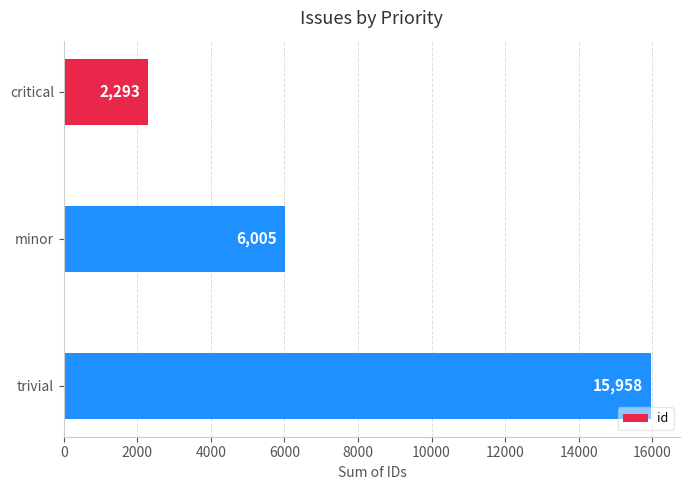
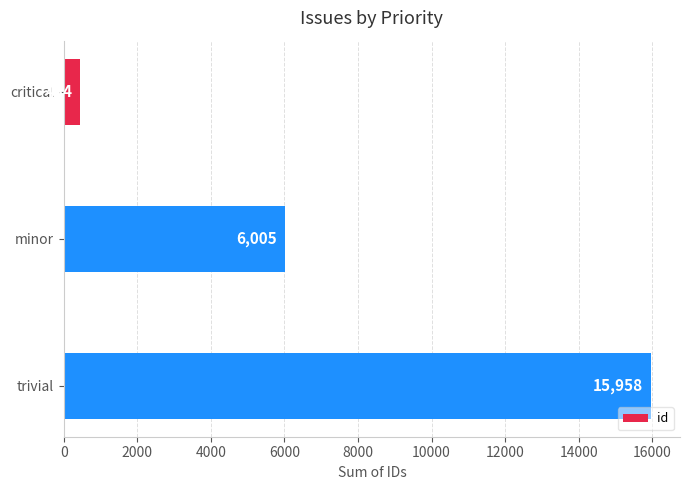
critical: 2300 -> 400
